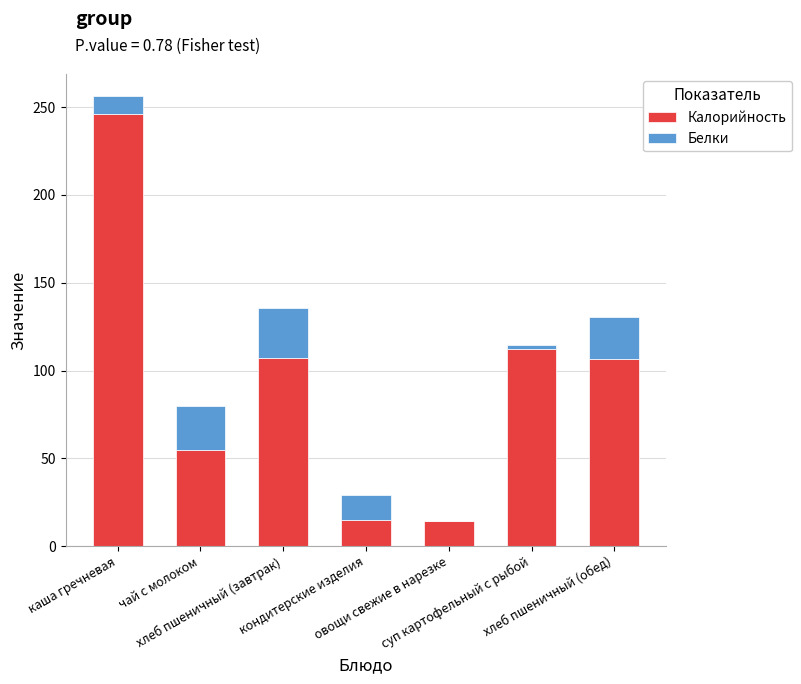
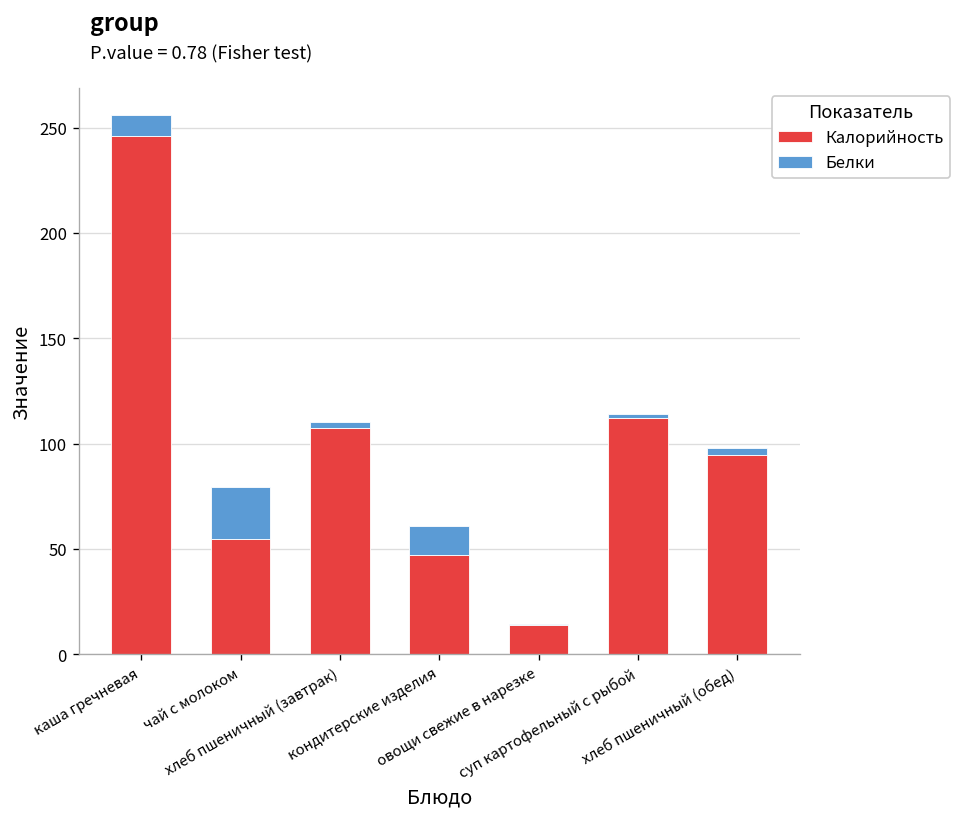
Белки, хлеб пшеничный (завтрак): 28 -> 3
Калорийность, кондитерские изделия: 15 -> 47
Калорийность, хлеб пшеничный (обед): 106 -> 95
Белки, хлеб пшеничный (обед): 24 -> 3
